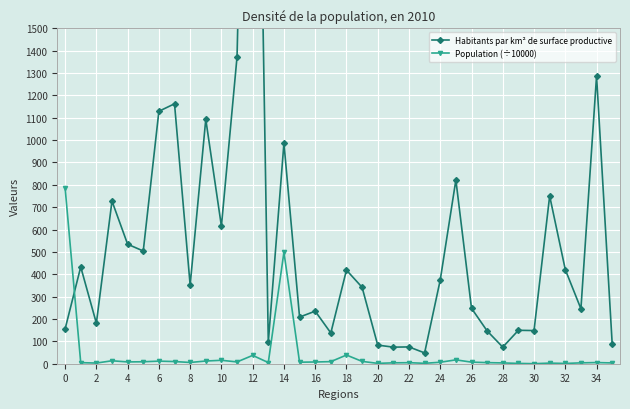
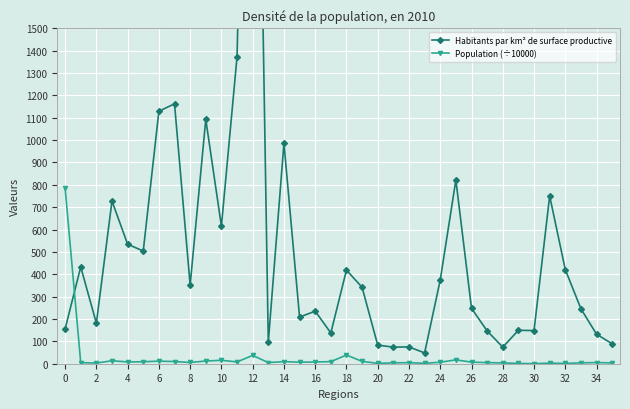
Population (÷10000), 14: 500 -> 10
Habitants par km² de surface productive, 34: 1290 -> 130
